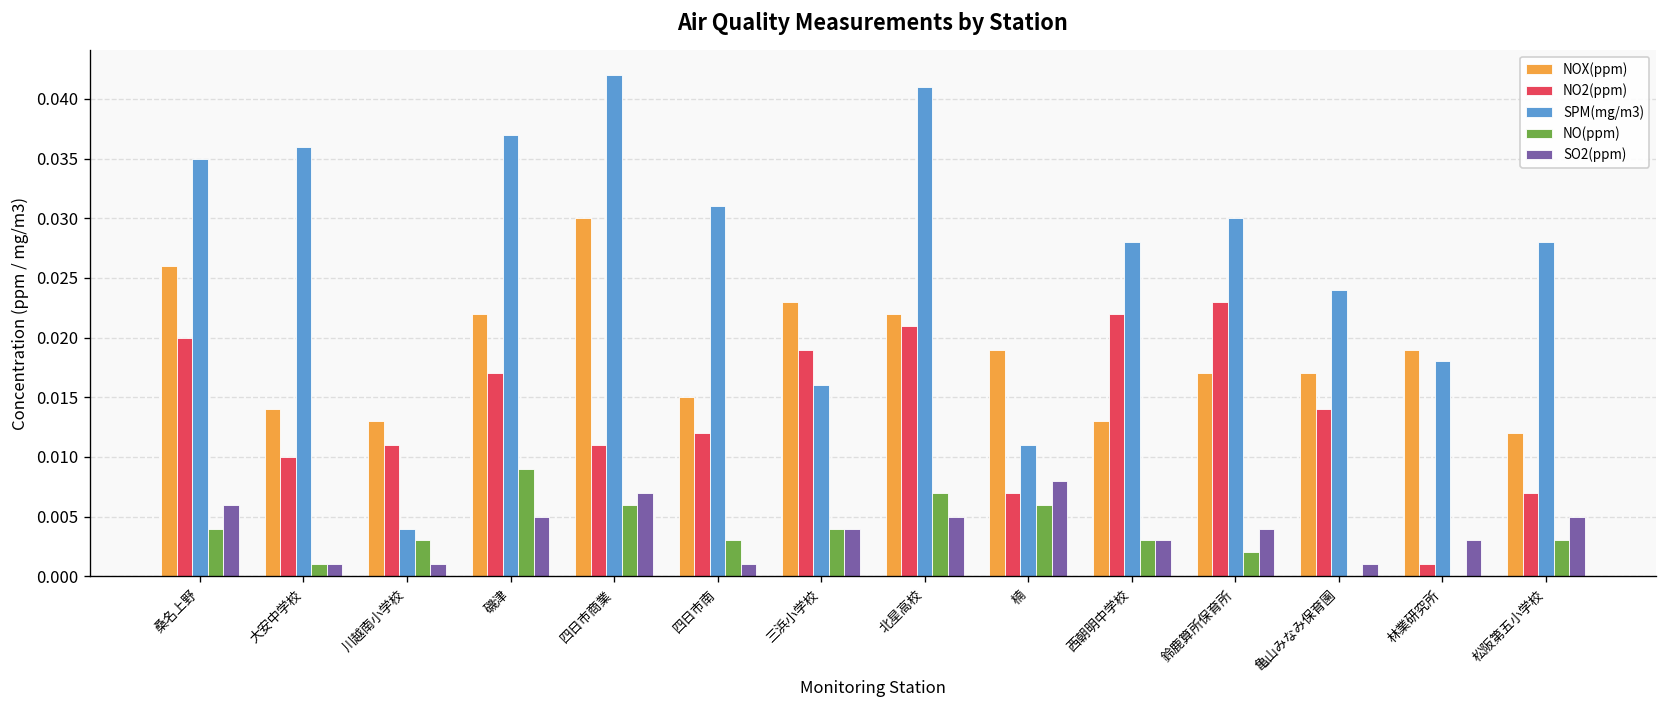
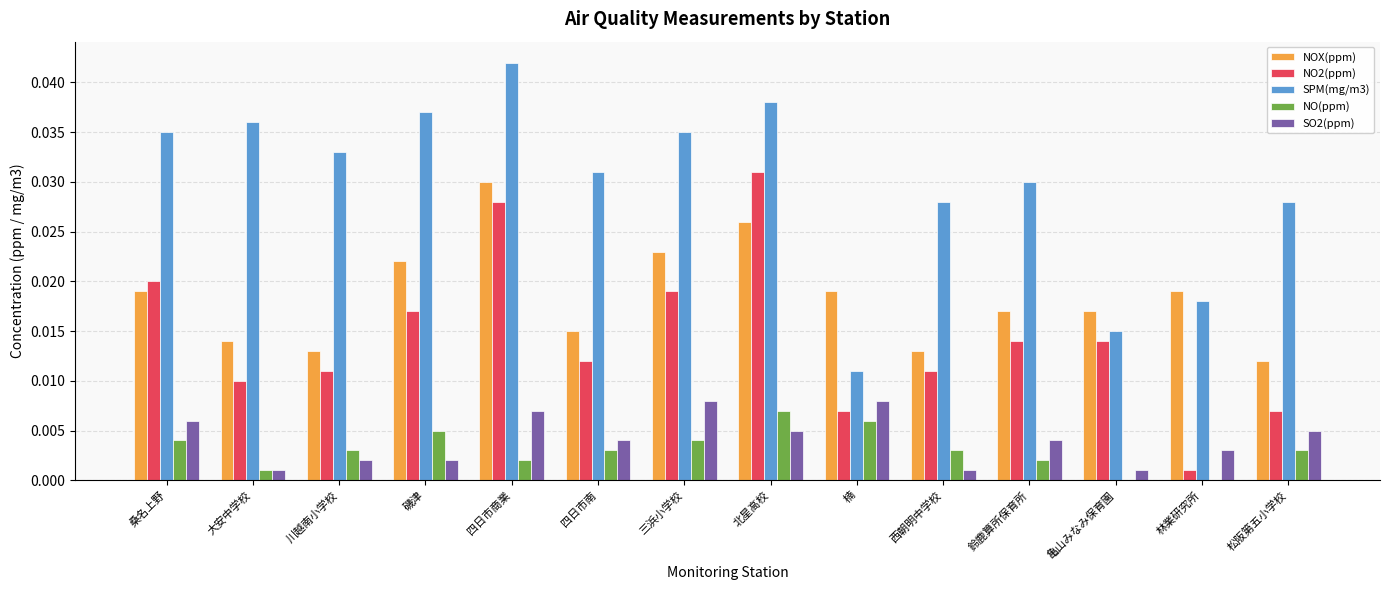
NOX(ppm), 桑名上野: 0.026 -> 0.019
SPM(mg/m3), 川越南小学校: 0.004 -> 0.033
SO2(ppm), 川越南小学校: 0.001 -> 0.002
NO(ppm), 磯津: 0.009 -> 0.005
SO2(ppm), 磯津: 0.005 -> 0.002
NO2(ppm), 四日市商業: 0.011 -> 0.028
NO(ppm), 四日市商業: 0.006 -> 0.002
SO2(ppm), 四日市南: 0.001 -> 0.004
SPM(mg/m3), 三浜小学校: 0.016 -> 0.035
SO2(ppm), 三浜小学校: 0.004 -> 0.008
NOX(ppm), 北星高校: 0.022 -> 0.026
NO2(ppm), 北星高校: 0.021 -> 0.031
SPM(mg/m3), 北星高校: 0.041 -> 0.038
NO2(ppm), 西朝明中学校: 0.022 -> 0.011
SO2(ppm), 西朝明中学校: 0.003 -> 0.001
NO2(ppm), 鈴鹿算所保育所: 0.023 -> 0.014
SPM(mg/m3), 亀山みなみ保育園: 0.024 -> 0.015
